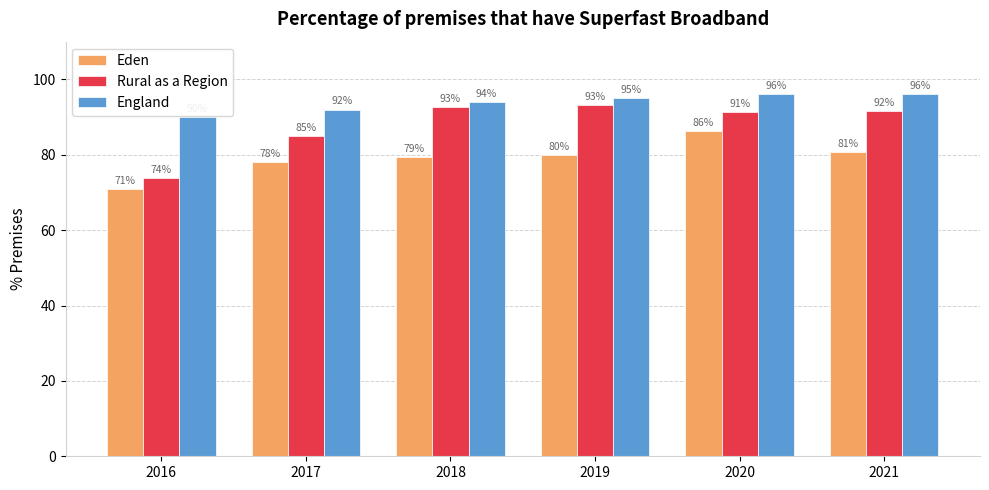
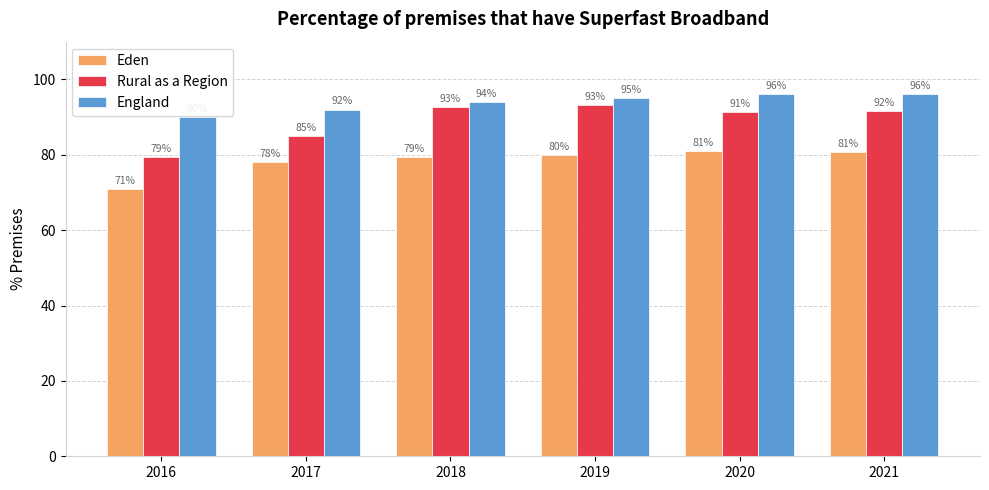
Rural as a Region, 2016: 74% -> 79%
Eden, 2020: 86% -> 81%
